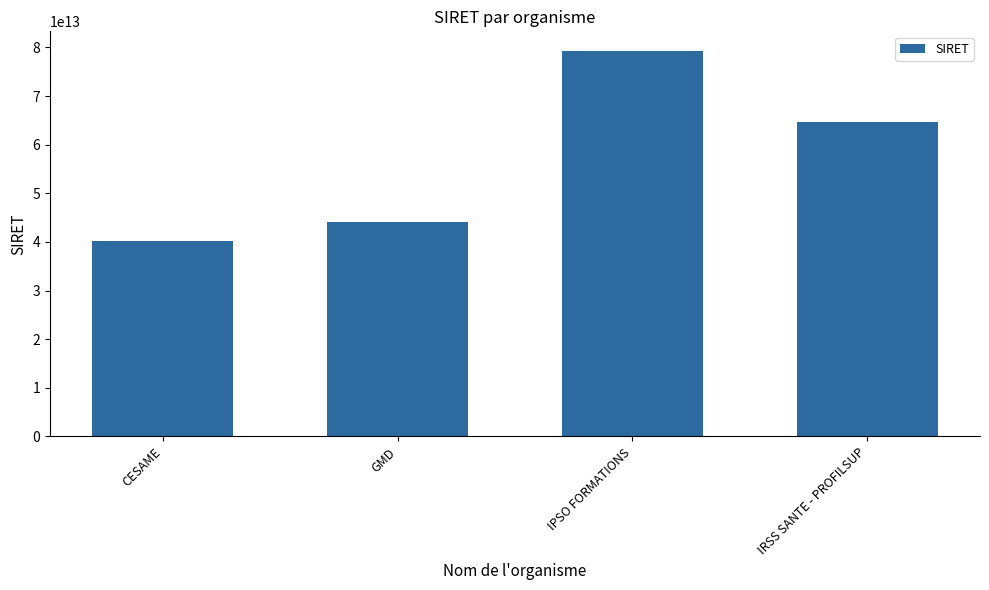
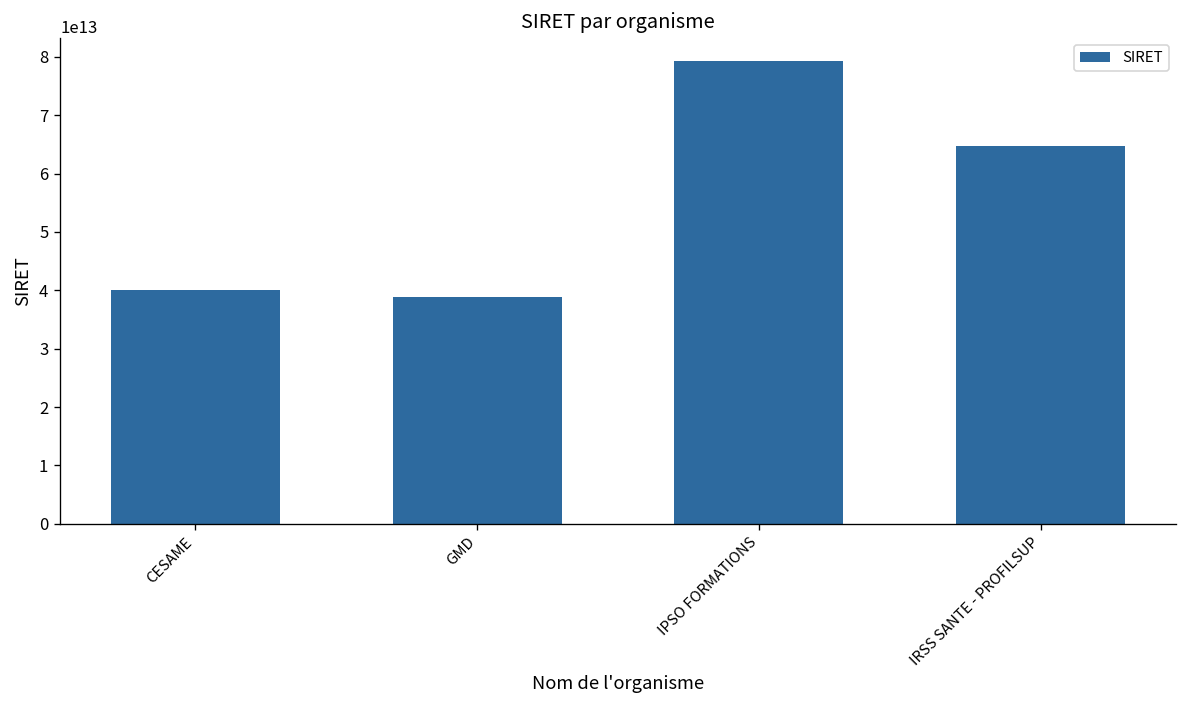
GMD: 44000000000000 -> 39000000000000
